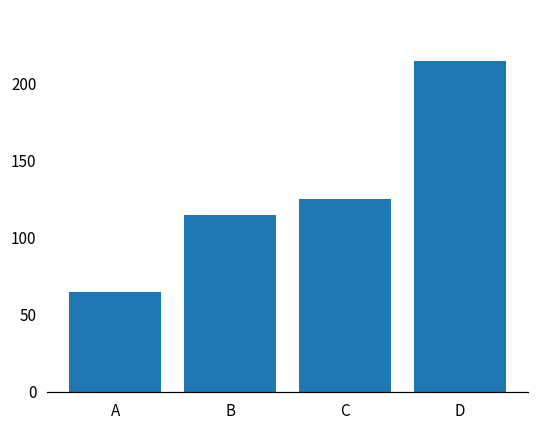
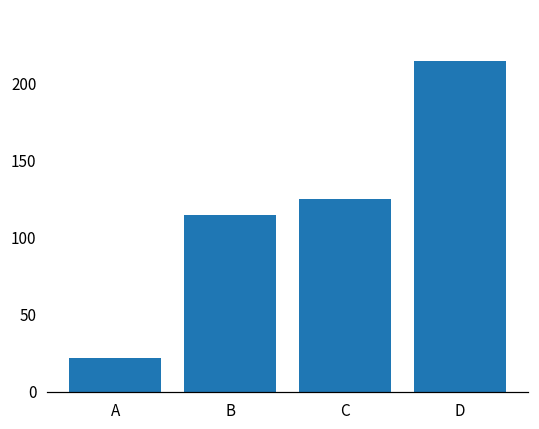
A: 65 -> 22
